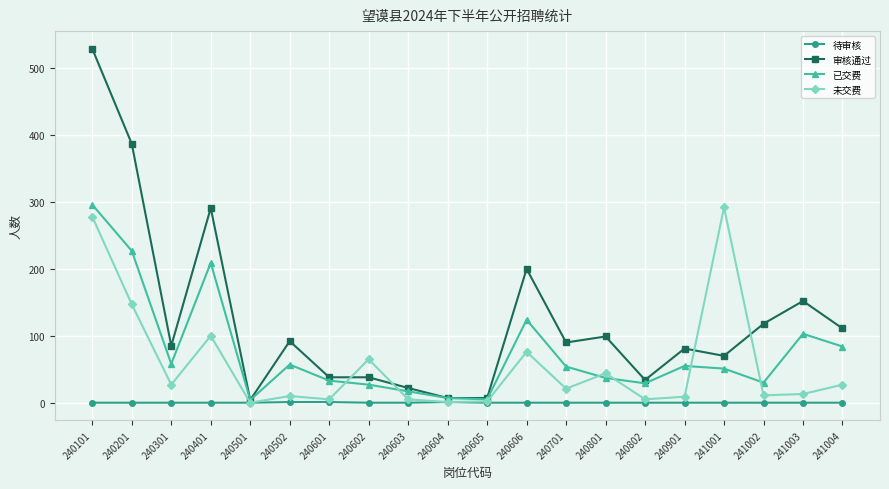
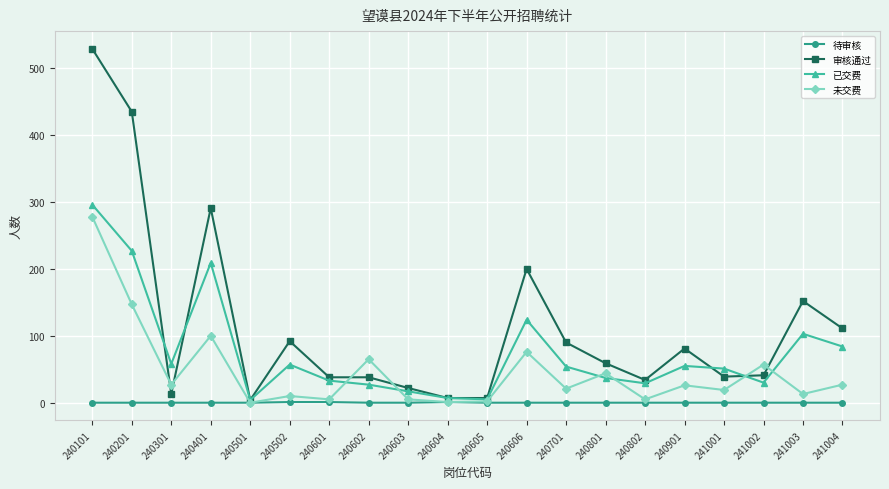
审核通过, 240201: 390 -> 440
审核通过, 240301: 90 -> 10
审核通过, 240801: 100 -> 60
未交费, 240901: 10 -> 30
审核通过, 241001: 70 -> 40
未交费, 241001: 290 -> 20
审核通过, 241002: 120 -> 40
未交费, 241002: 10 -> 60
